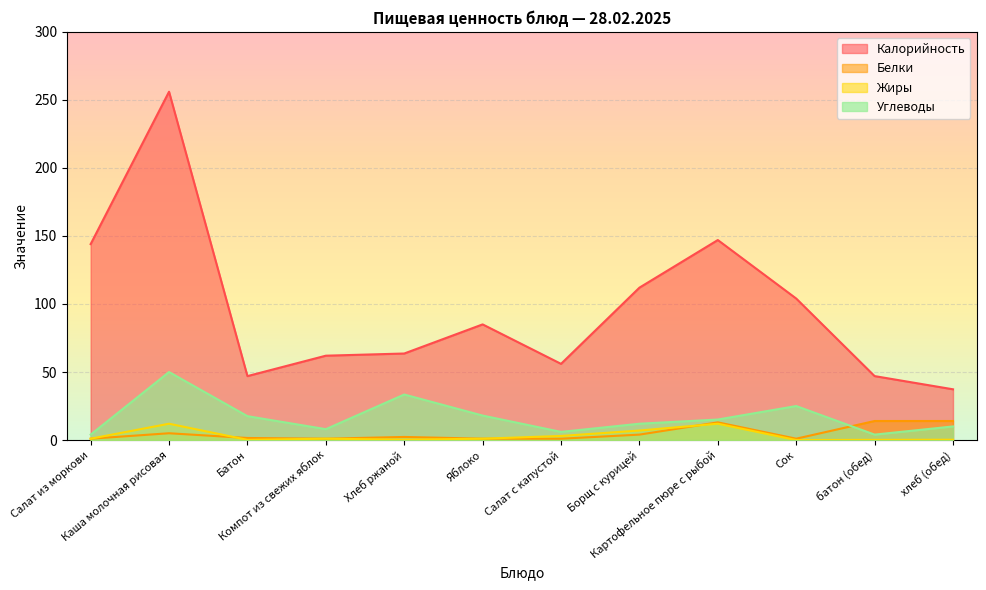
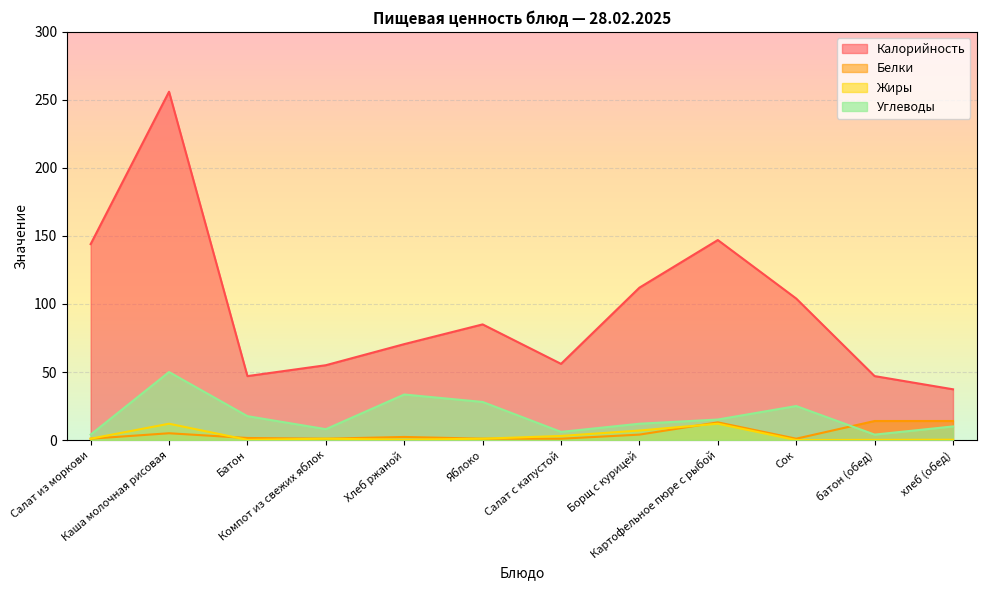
Калорийность, Компот из свежих яблок: 62 -> 55
Калорийность, Хлеб ржаной: 64 -> 71
Углеводы, Яблоко: 18 -> 28
